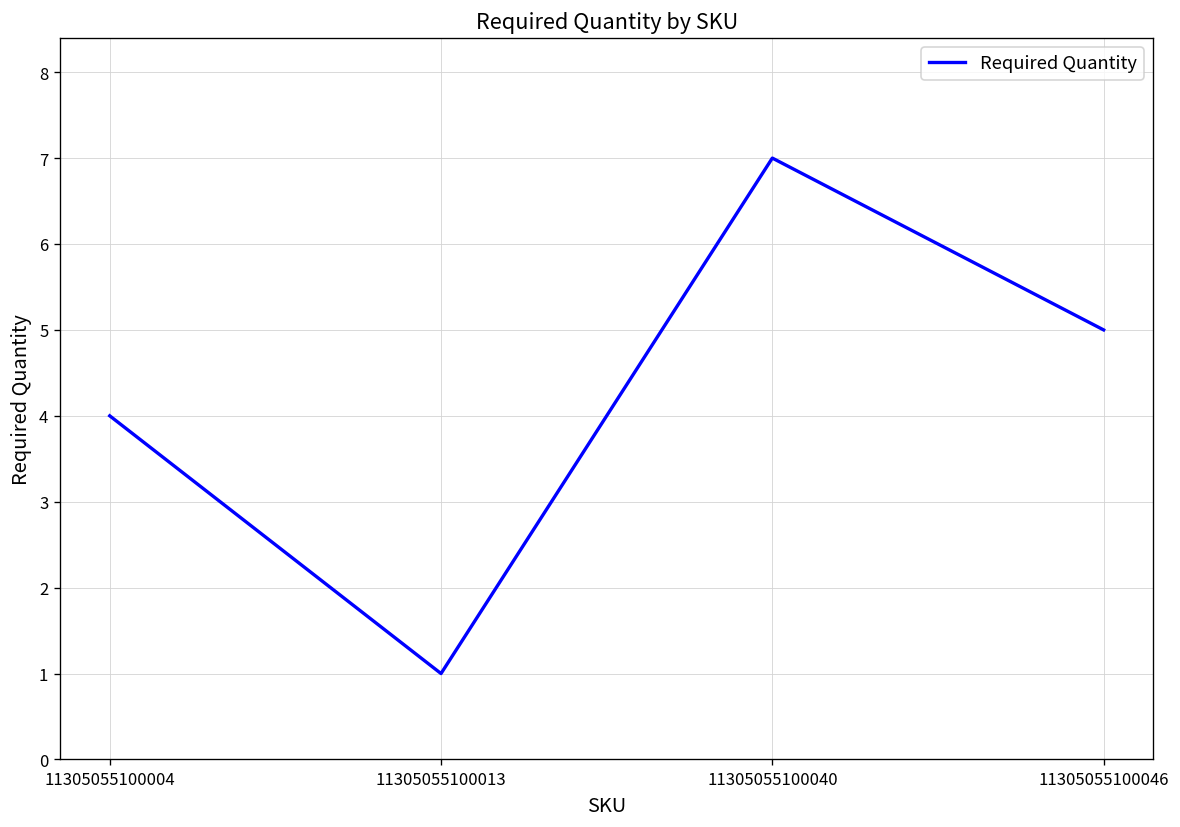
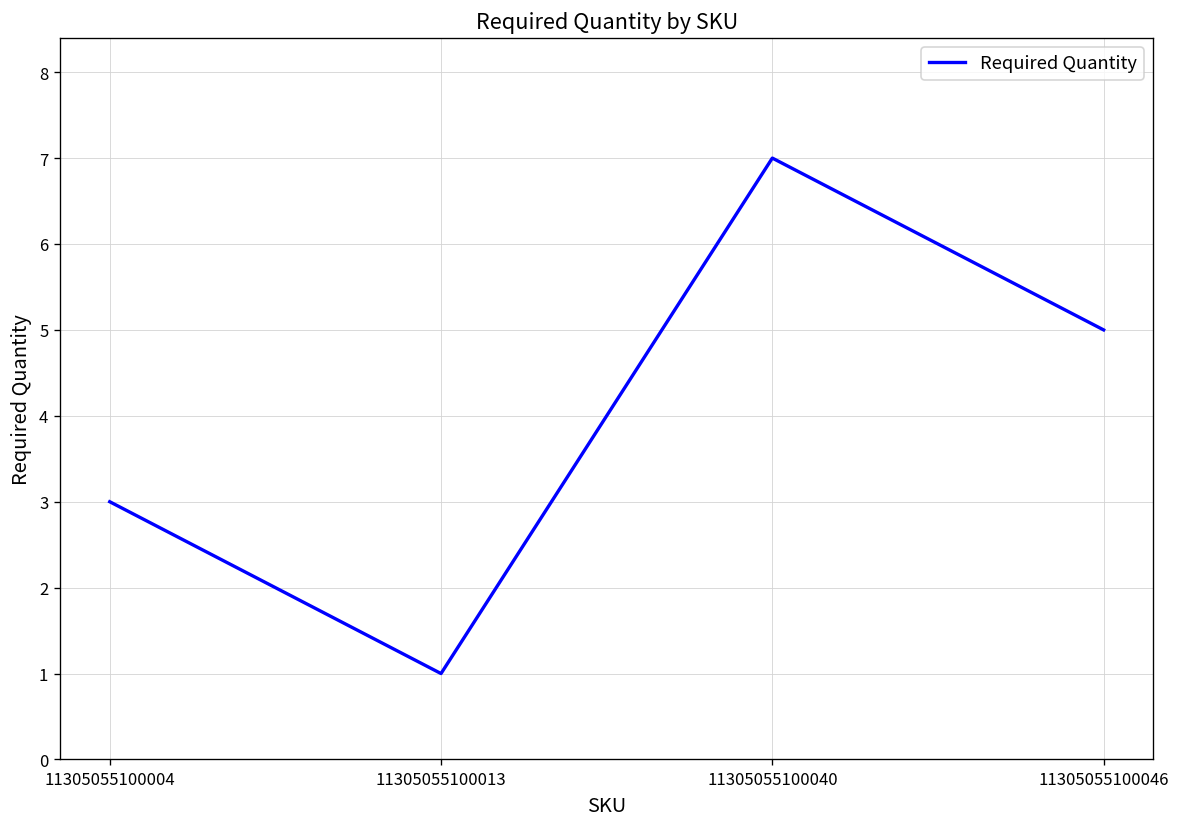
11305055100004: 4 -> 3
